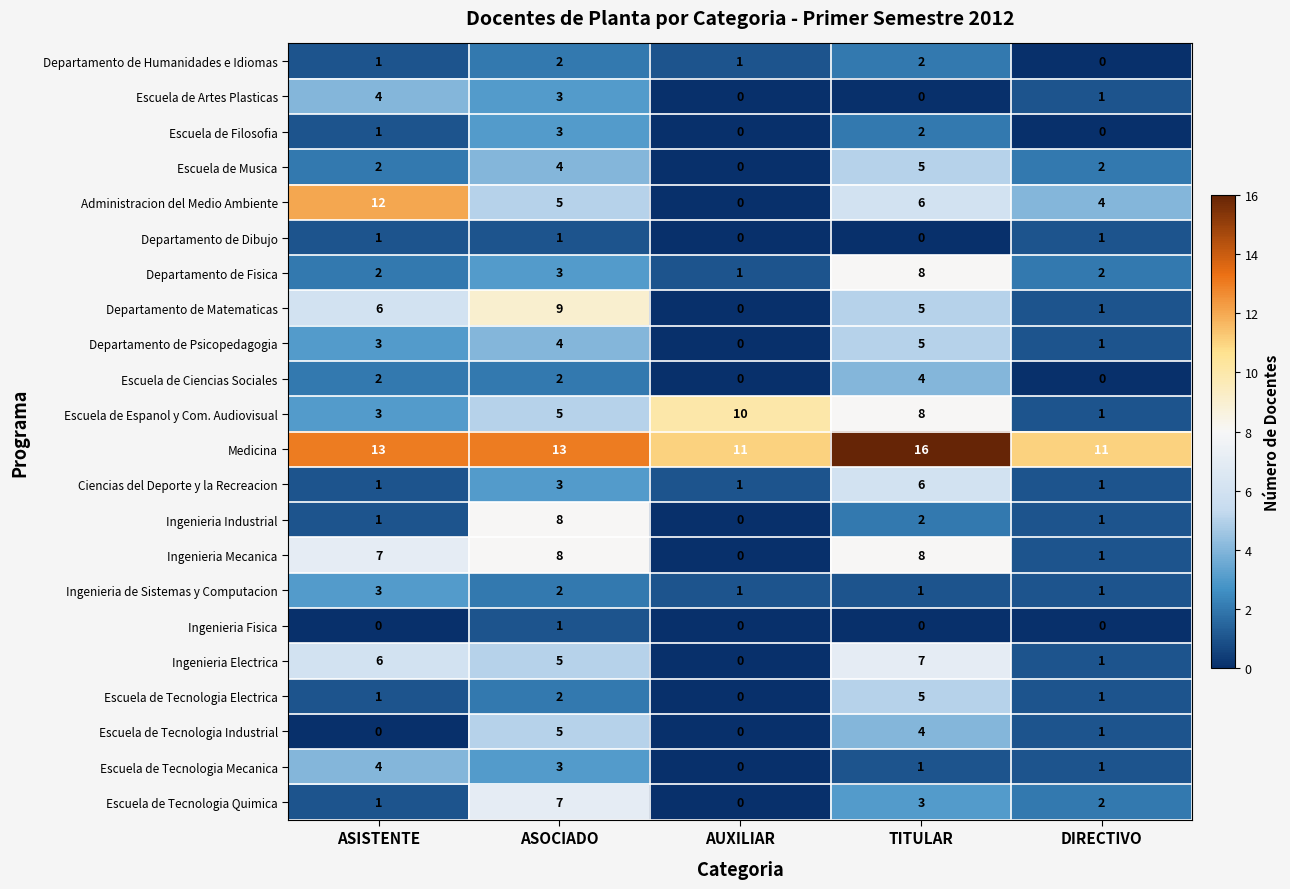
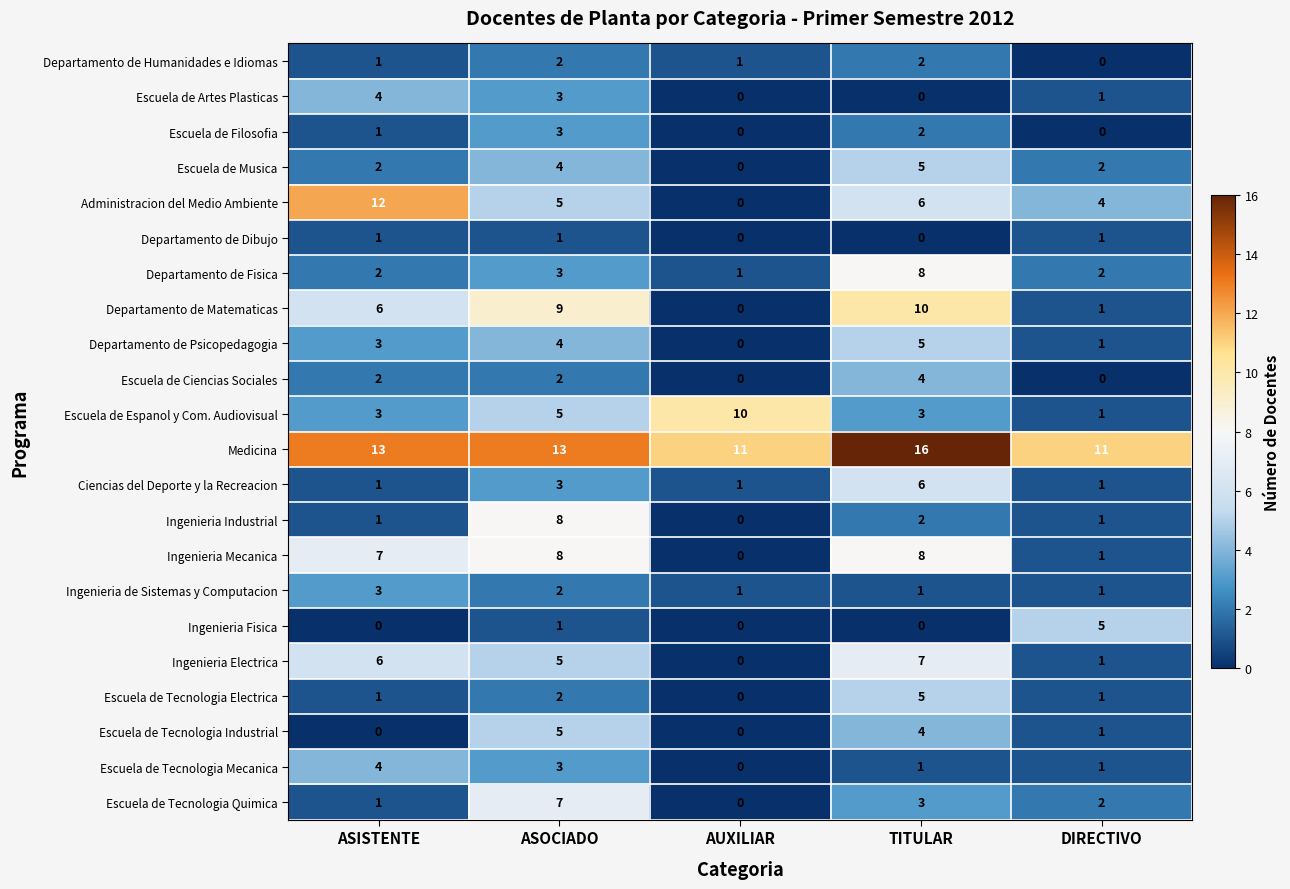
Departamento de Matematicas, TITULAR: 5 -> 10
Escuela de Espanol y Com. Audiovisual, TITULAR: 8 -> 3
Ingenieria Fisica, DIRECTIVO: 0 -> 5
